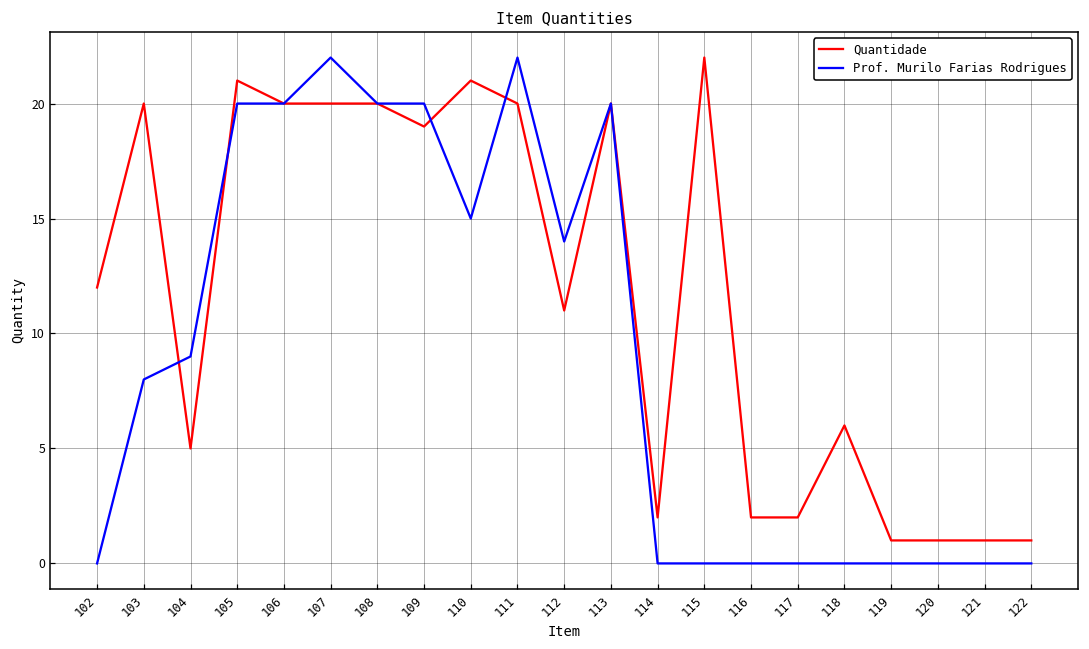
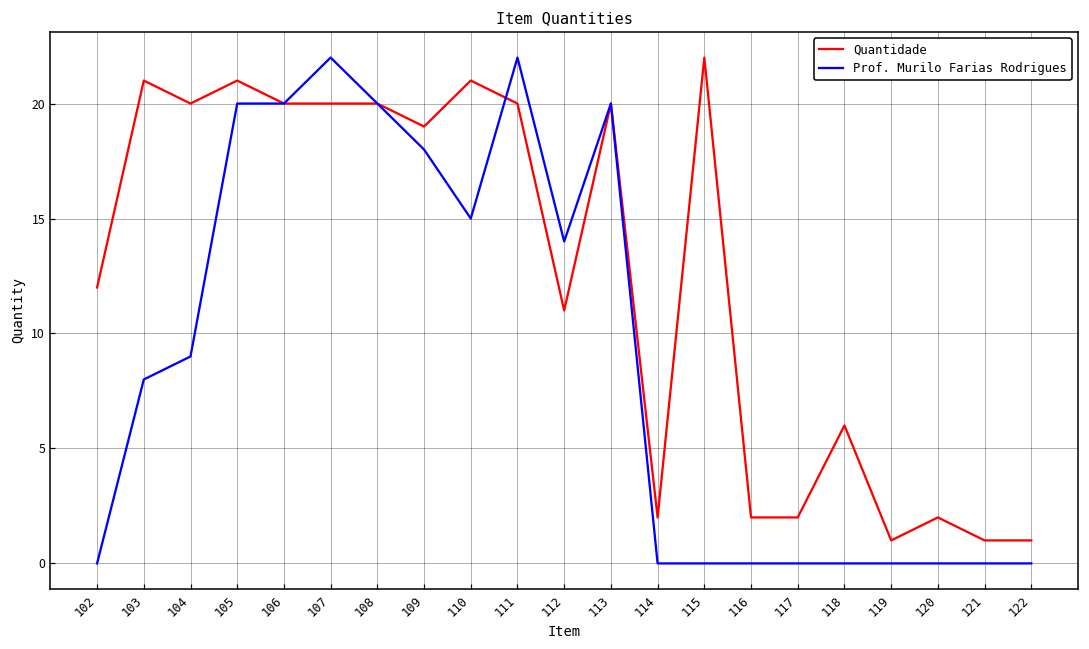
Quantidade, 103: 20 -> 21
Quantidade, 104: 5 -> 20
Prof. Murilo Farias Rodrigues, 109: 20 -> 18
Quantidade, 120: 1 -> 2
